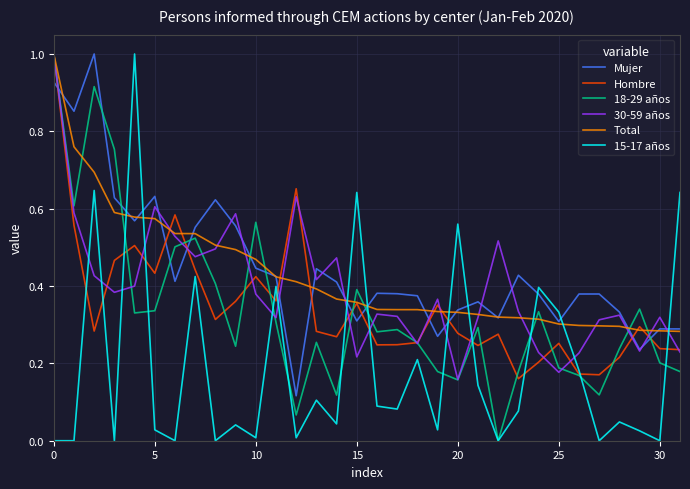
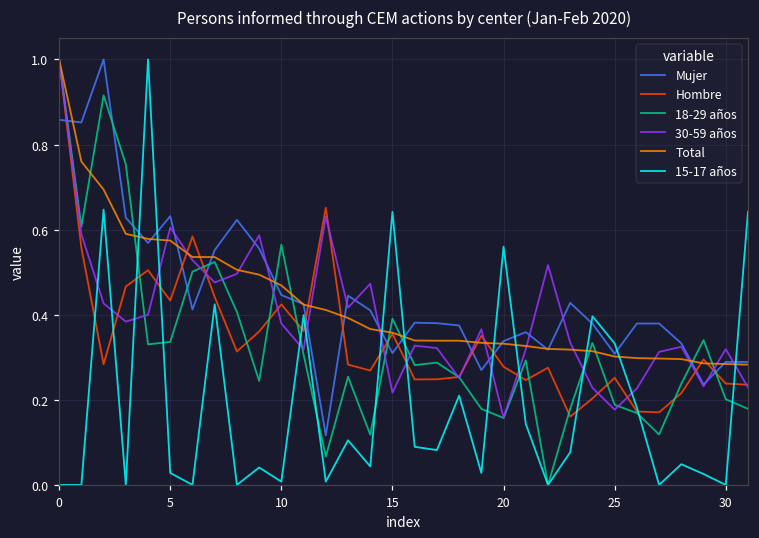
Mujer, 0: 0.93 -> 0.86
